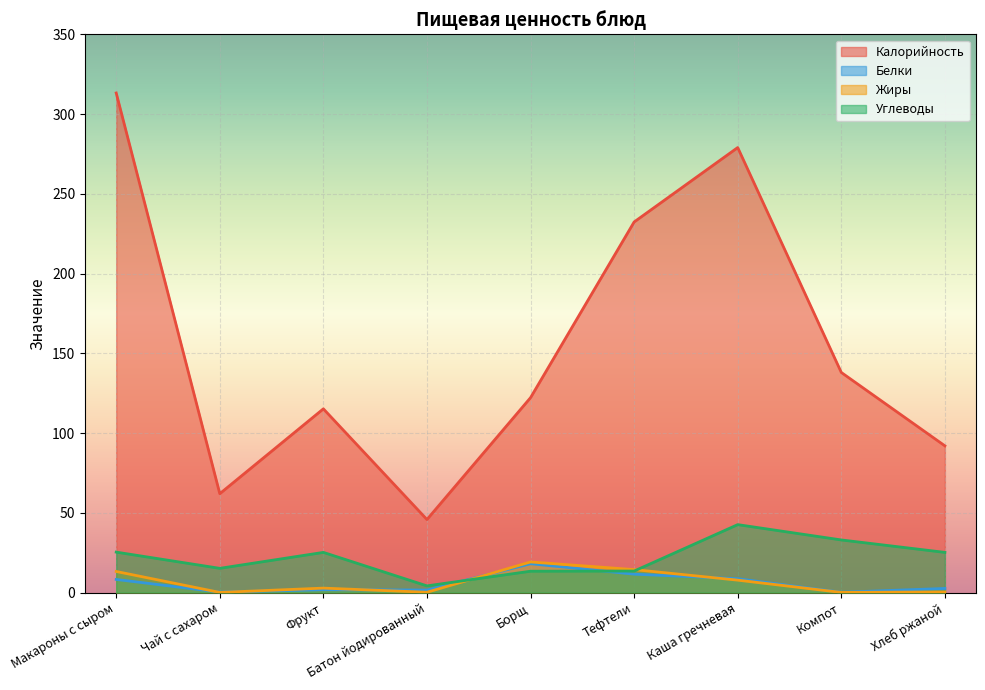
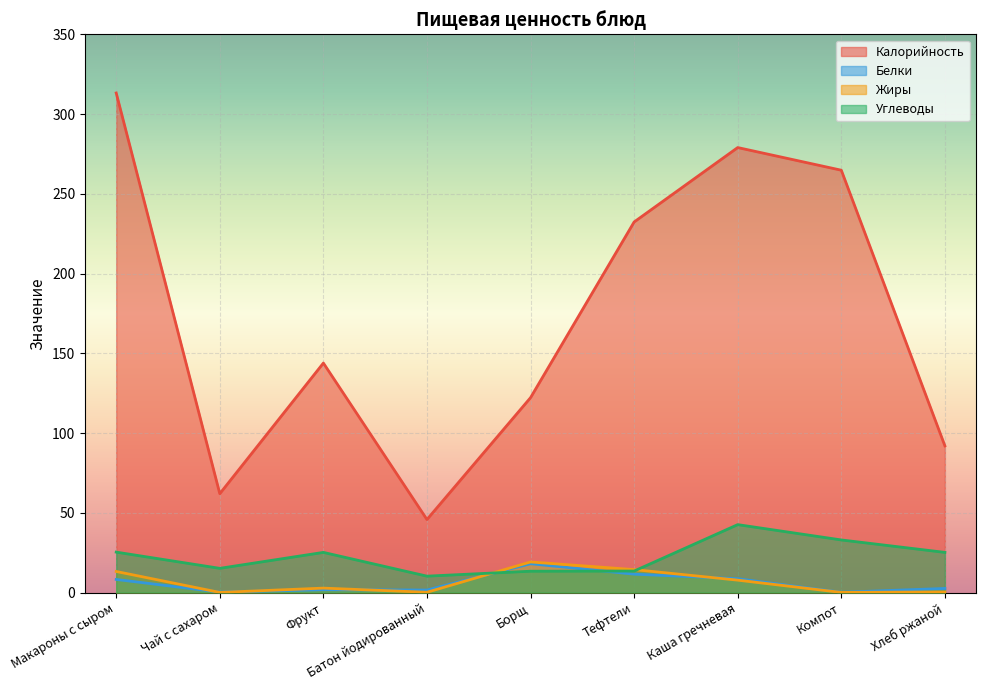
Калорийность, Фрукт: 115 -> 144
Углеводы, Батон йодированный: 4 -> 10
Калорийность, Компот: 138 -> 265
